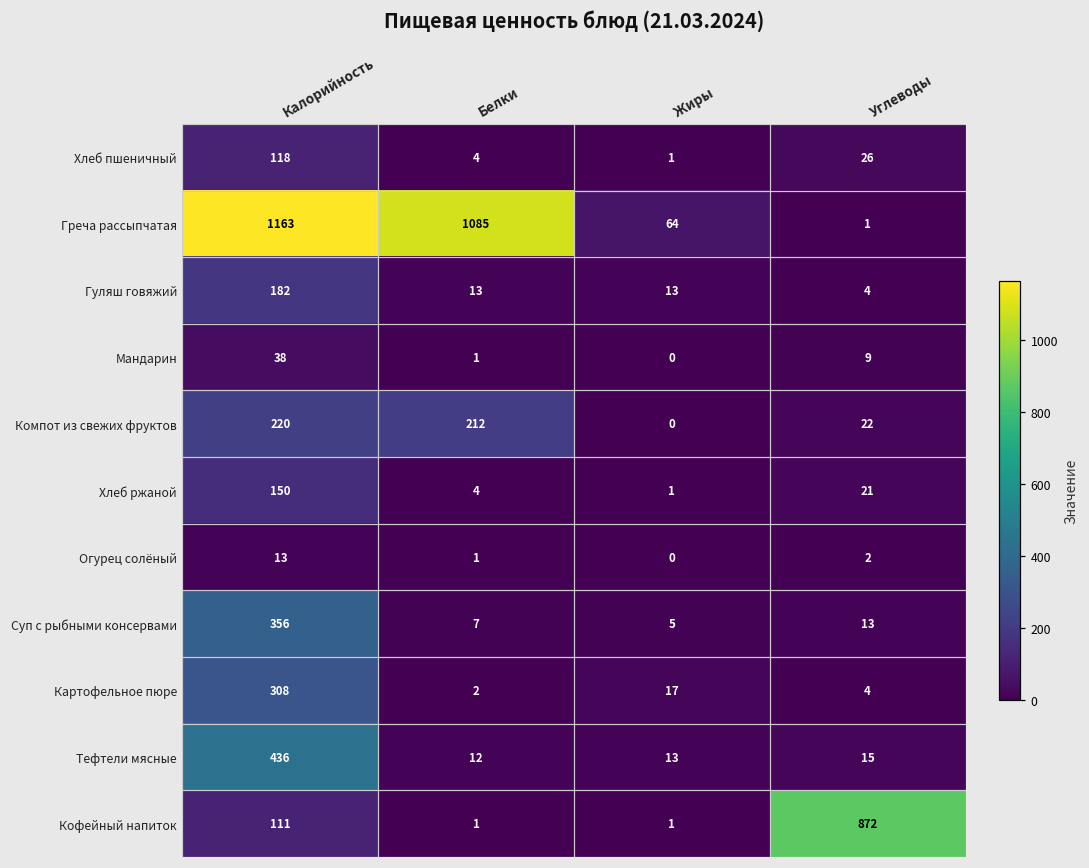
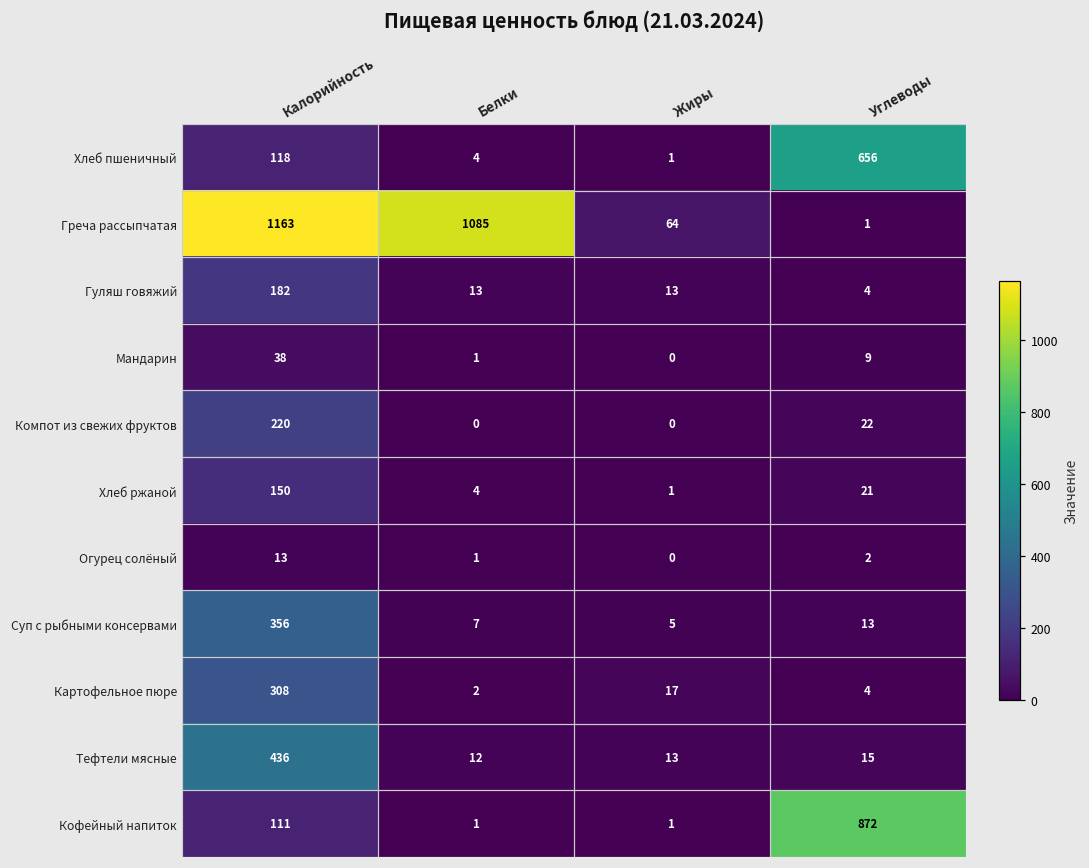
Хлеб пшеничный, Углеводы: 26 -> 656
Компот из свежих фруктов, Белки: 212 -> 0
